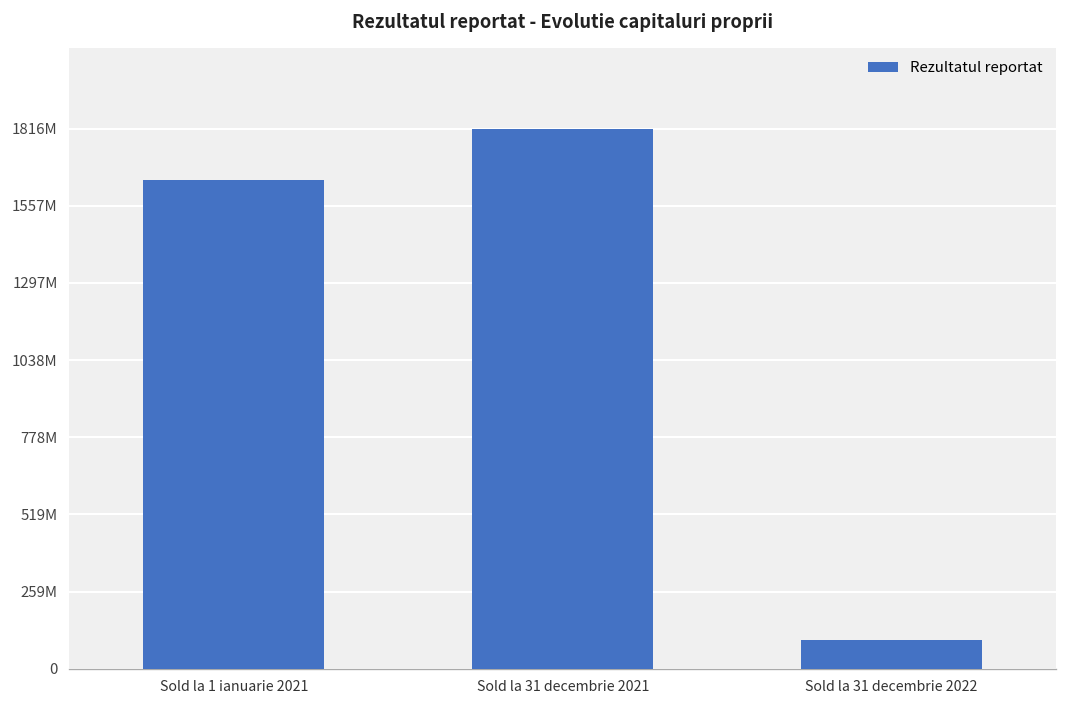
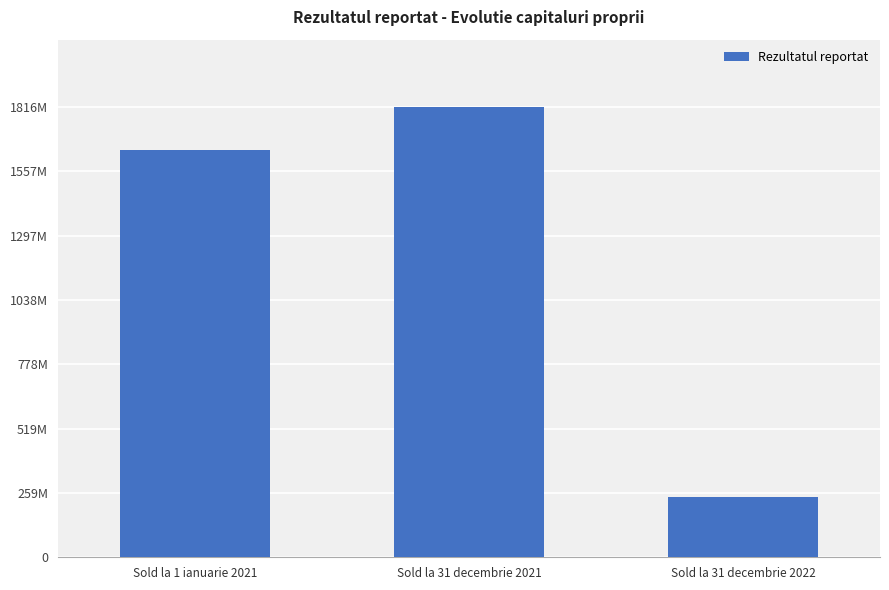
Sold la 31 decembrie 2022: 100000000 -> 240000000
